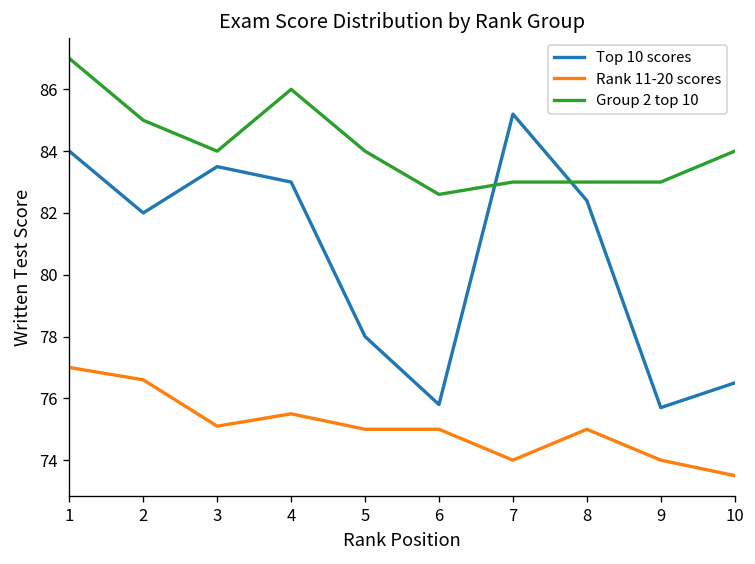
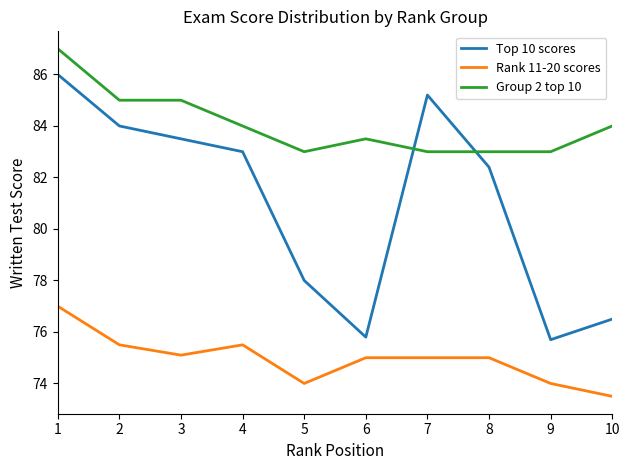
Top 10 scores, 1: 84 -> 86
Top 10 scores, 2: 82 -> 84
Rank 11-20 scores, 2: 76.6 -> 75.5
Group 2 top 10, 3: 84 -> 85
Group 2 top 10, 4: 86 -> 84
Rank 11-20 scores, 5: 75 -> 74
Group 2 top 10, 5: 84 -> 83
Group 2 top 10, 6: 82.6 -> 83.5
Rank 11-20 scores, 7: 74 -> 75
